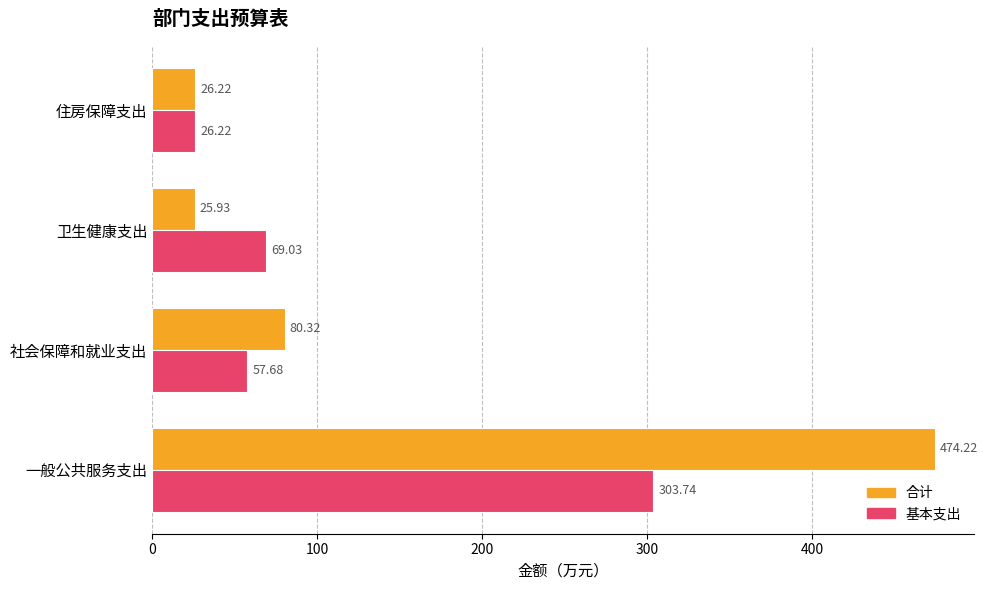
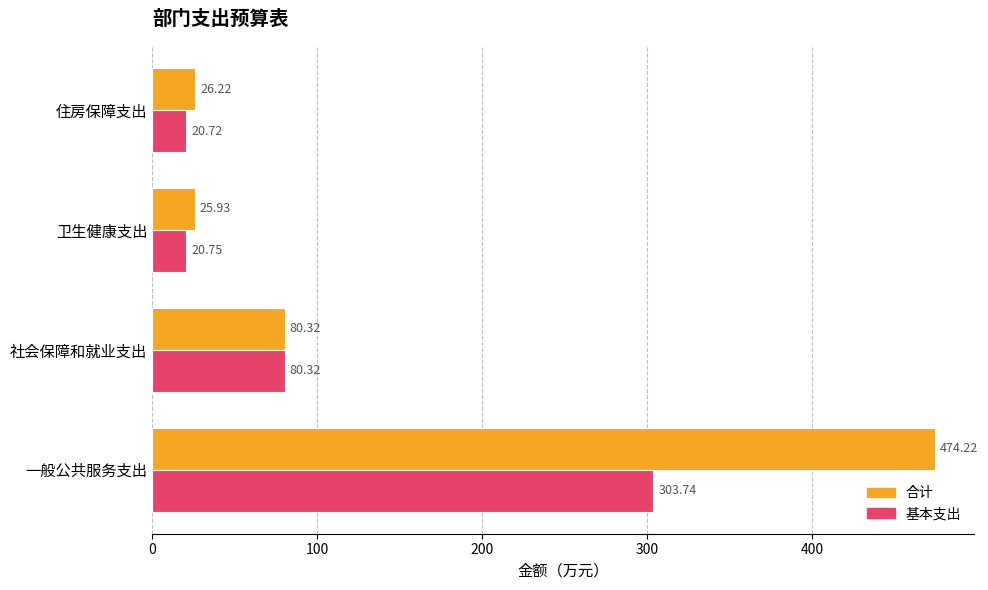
基本支出, 住房保障支出: 26.22 -> 20.72
基本支出, 卫生健康支出: 69.03 -> 20.75
基本支出, 社会保障和就业支出: 57.68 -> 80.32
